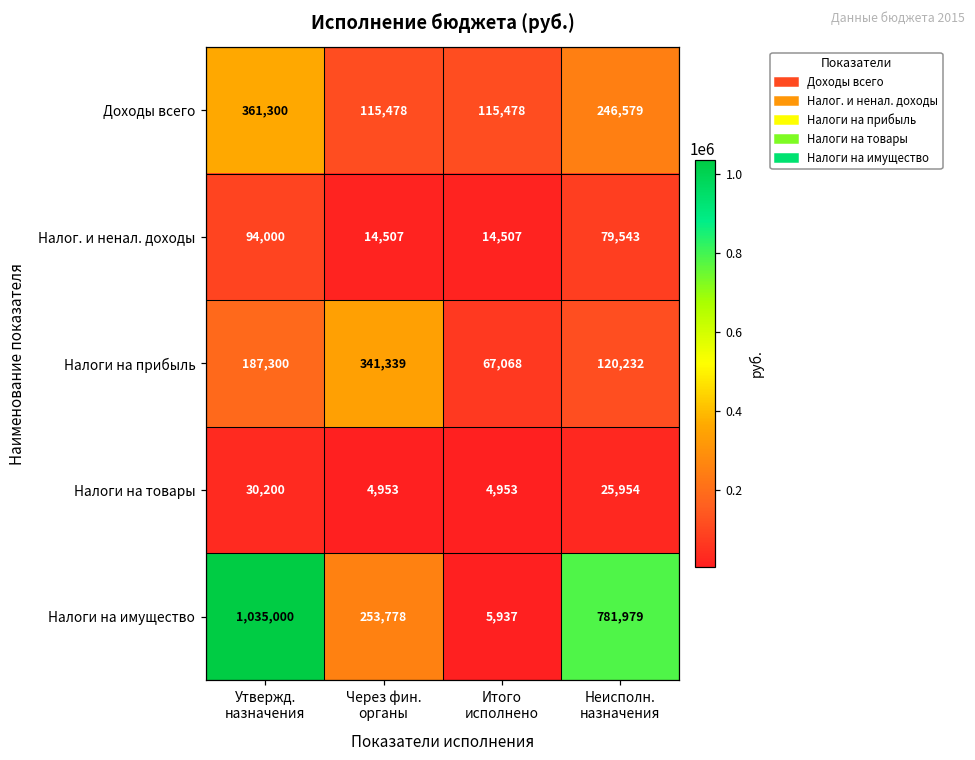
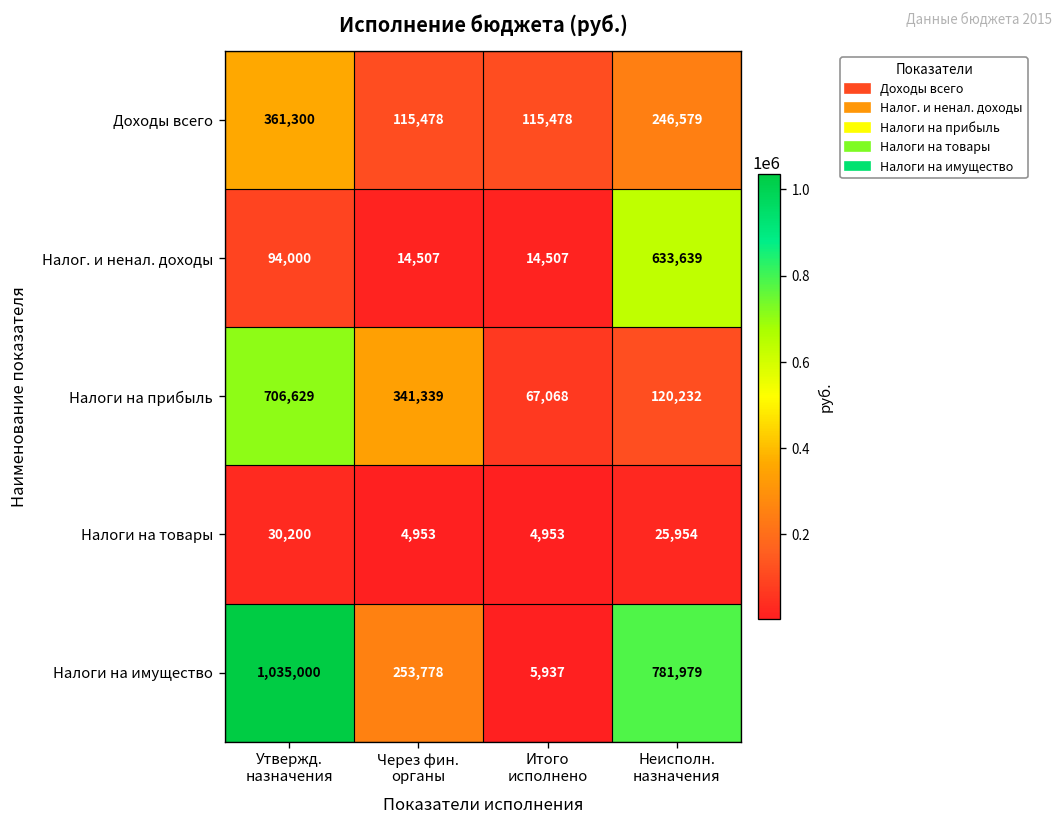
Налог. и ненал. доходы, Неисполн. назначения: 79,543 -> 633,639
Налоги на прибыль, Утвержд. назначения: 187,300 -> 706,629
